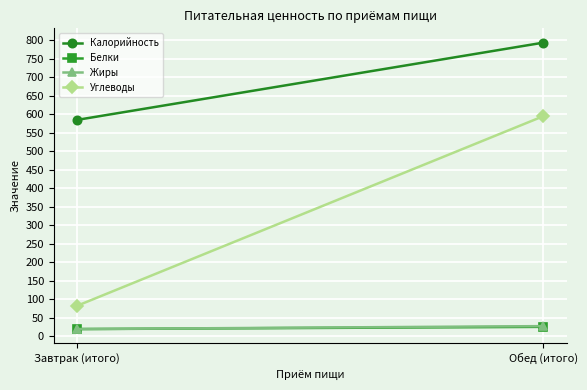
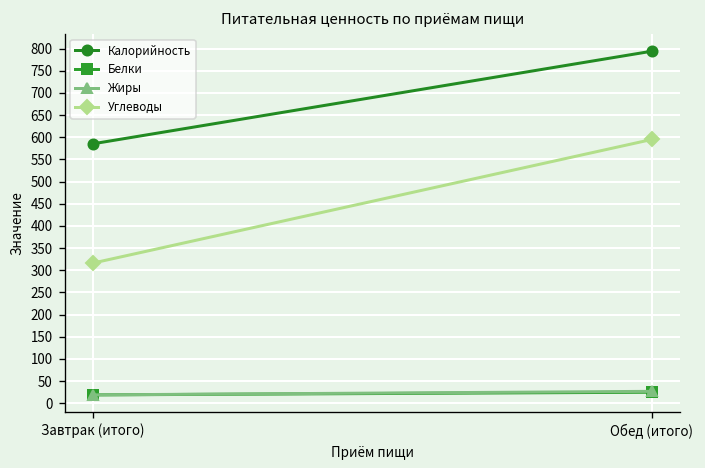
Углеводы, Завтрак (итого): 80 -> 320
